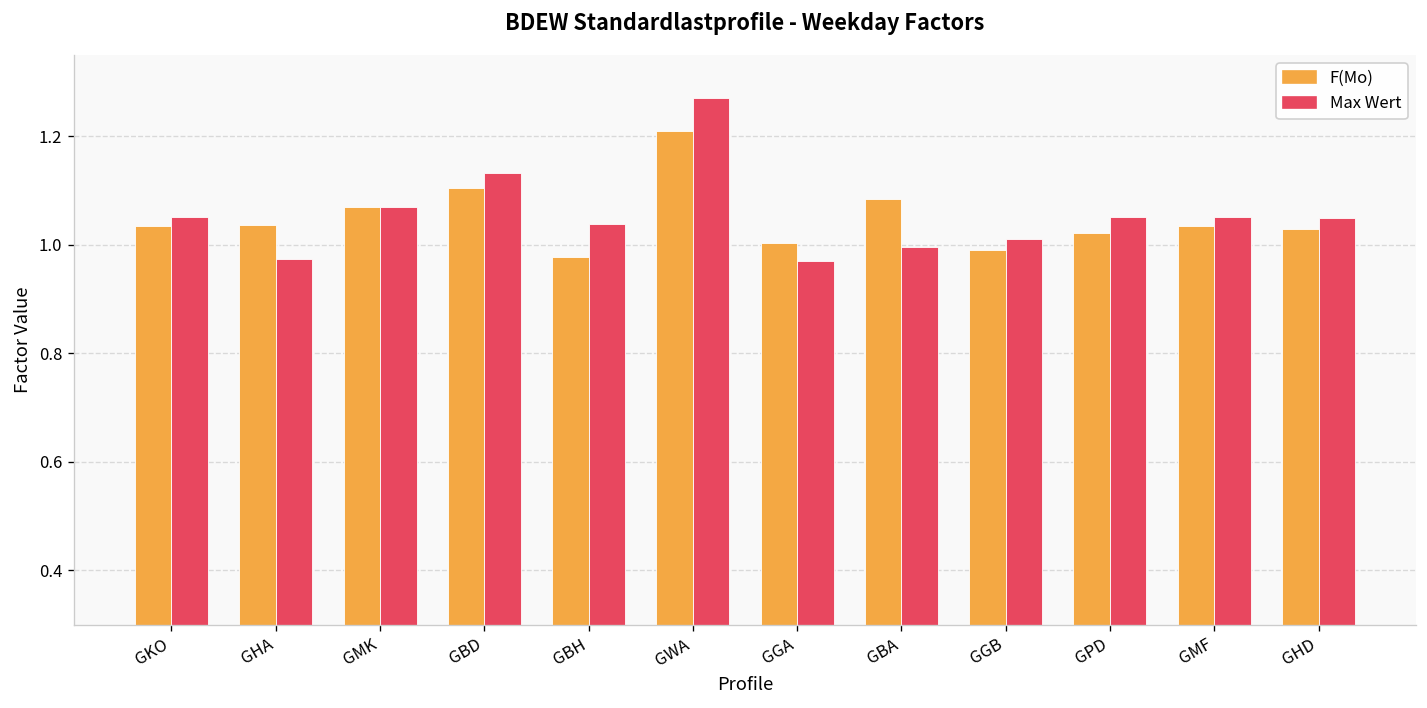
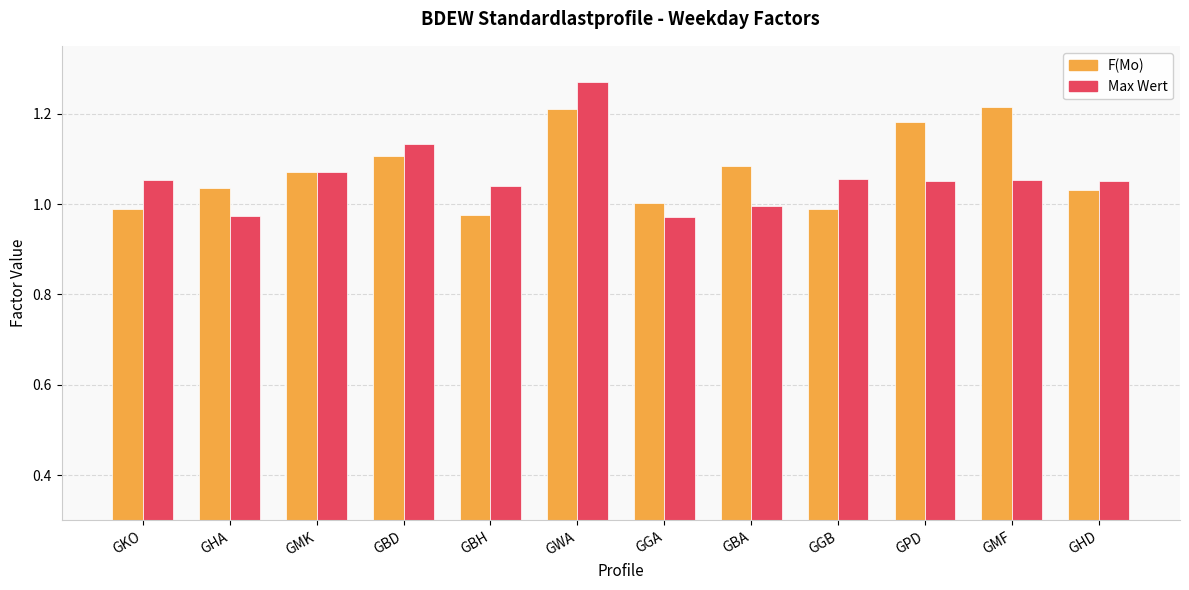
F(Mo), GKO: 1.04 -> 0.99
Max Wert, GGB: 1.01 -> 1.06
F(Mo), GPD: 1.02 -> 1.18
F(Mo), GMF: 1.04 -> 1.21
